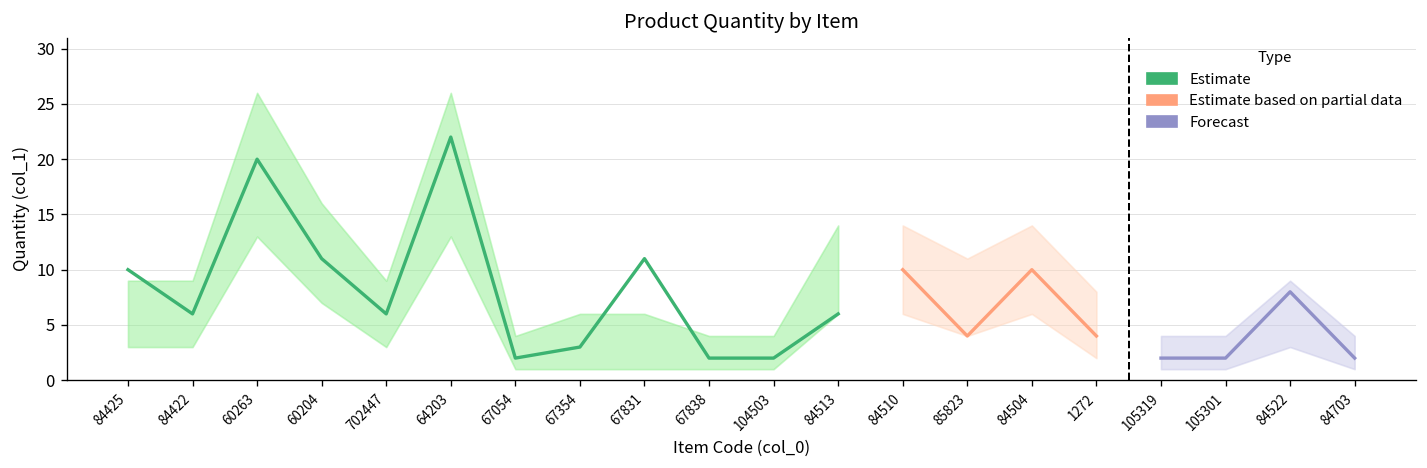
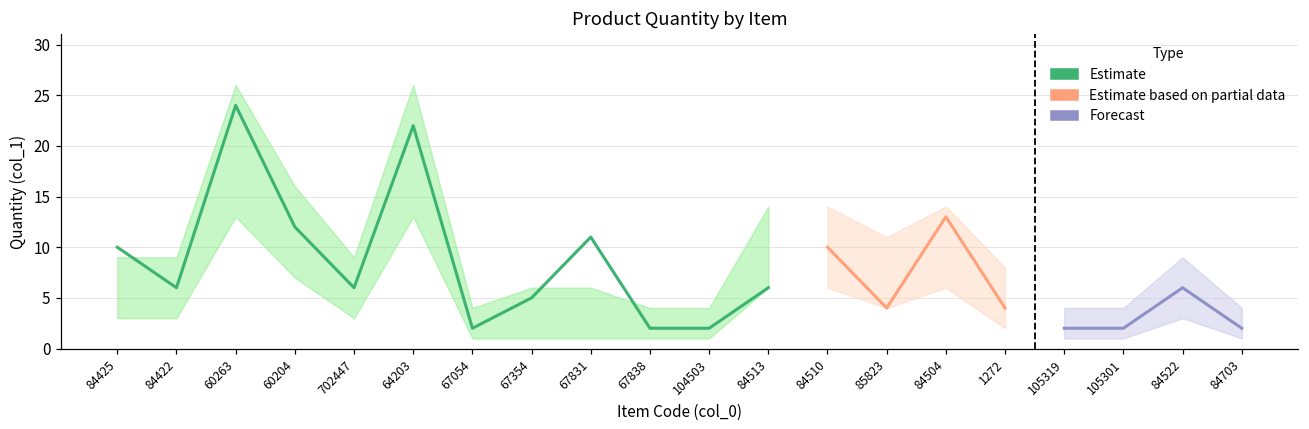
Estimate, 60263: 20 -> 24
Estimate, 60204: 11 -> 12
Estimate, 67354: 3 -> 5
Estimate based on partial data, 84504: 10 -> 13
Forecast, 84522: 8 -> 6
